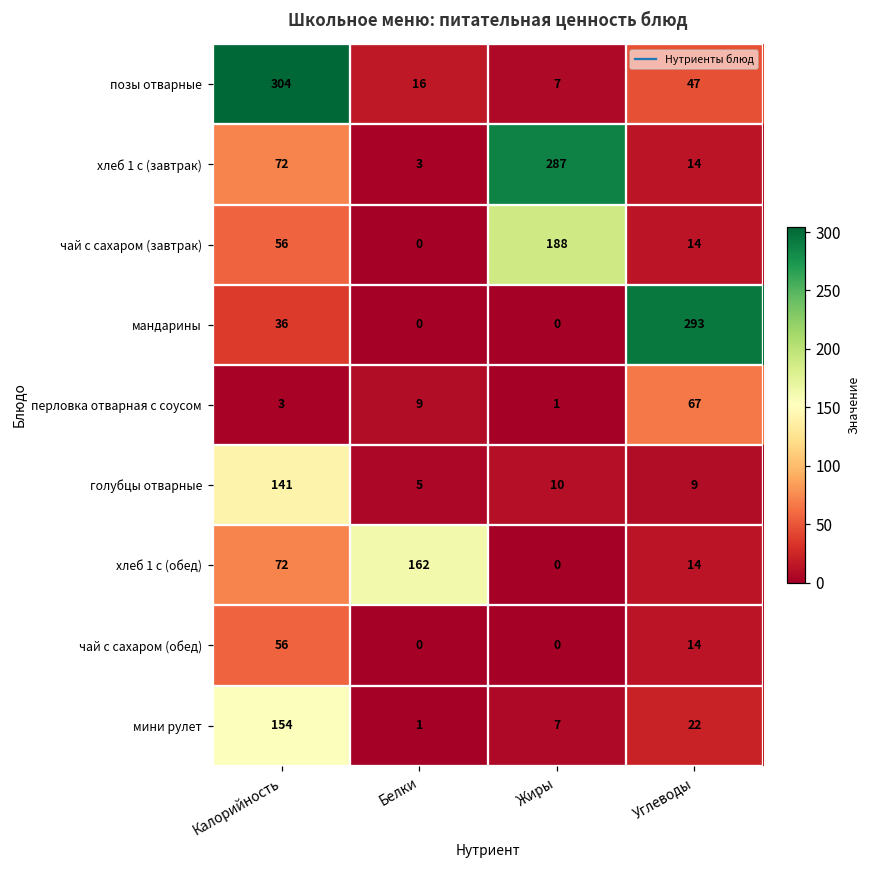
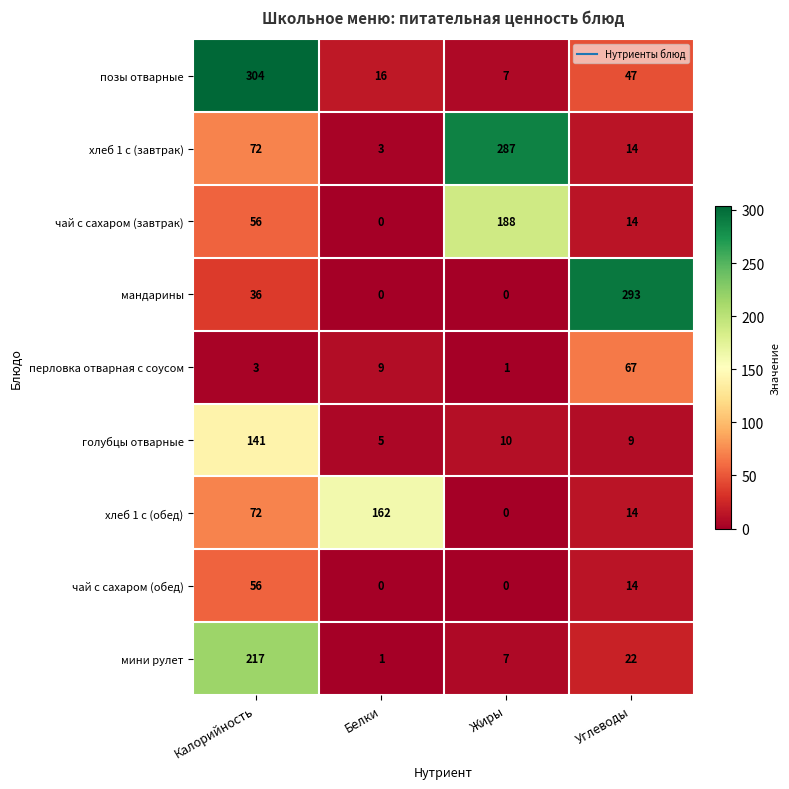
мини рулет, Калорийность: 154 -> 217
